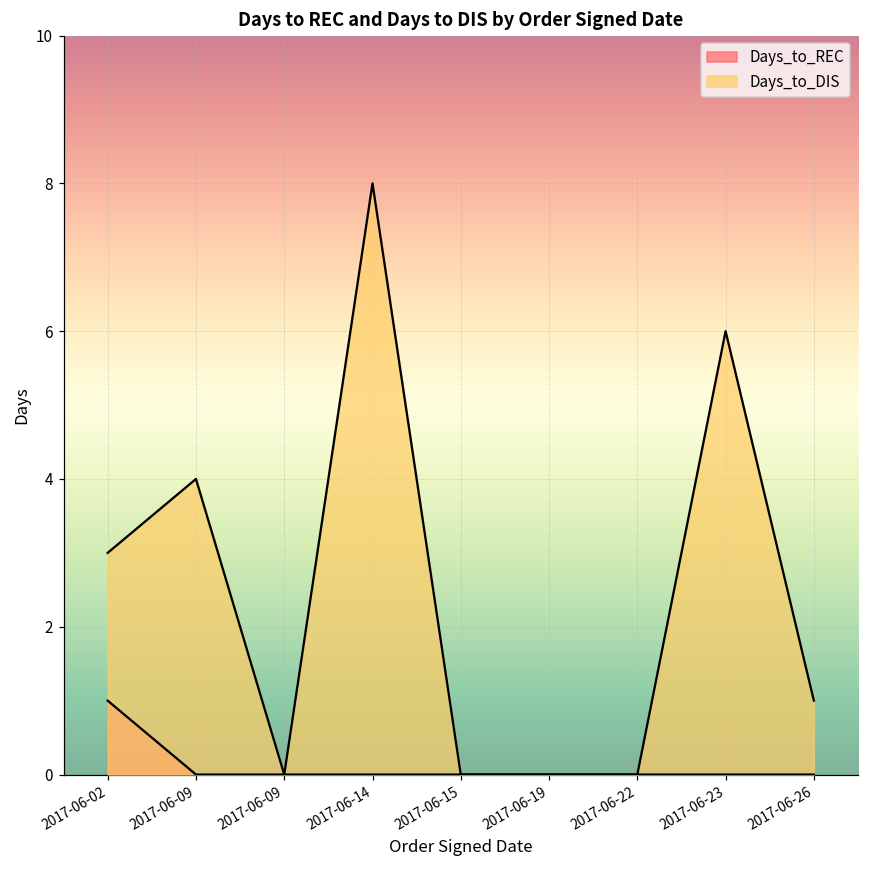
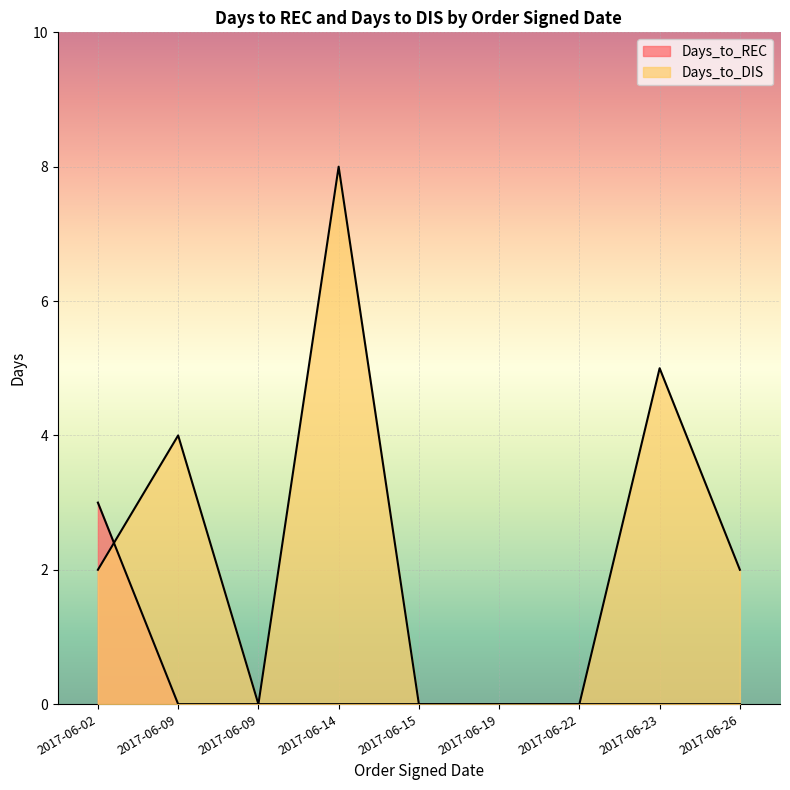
Days_to_REC, 2017-06-02: 1 -> 3
Days_to_DIS, 2017-06-02: 3 -> 2
Days_to_DIS, 2017-06-23: 6 -> 5
Days_to_DIS, 2017-06-26: 1 -> 2
